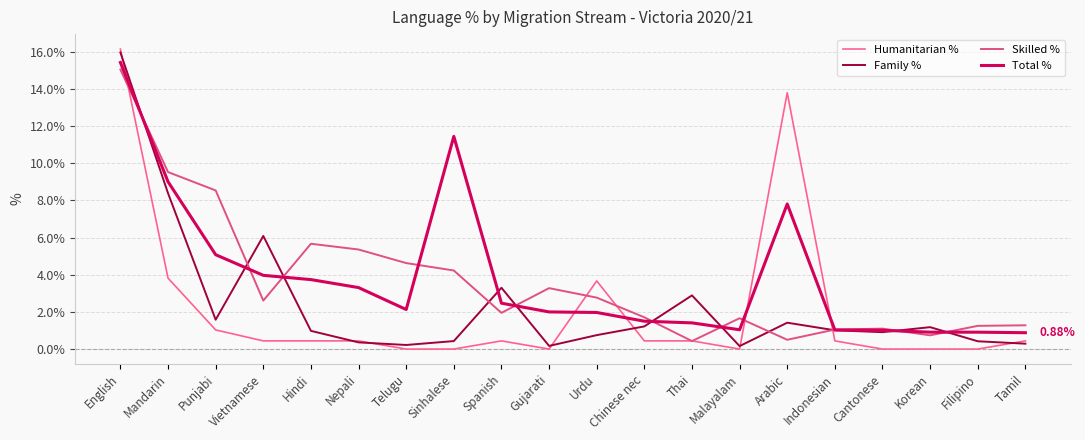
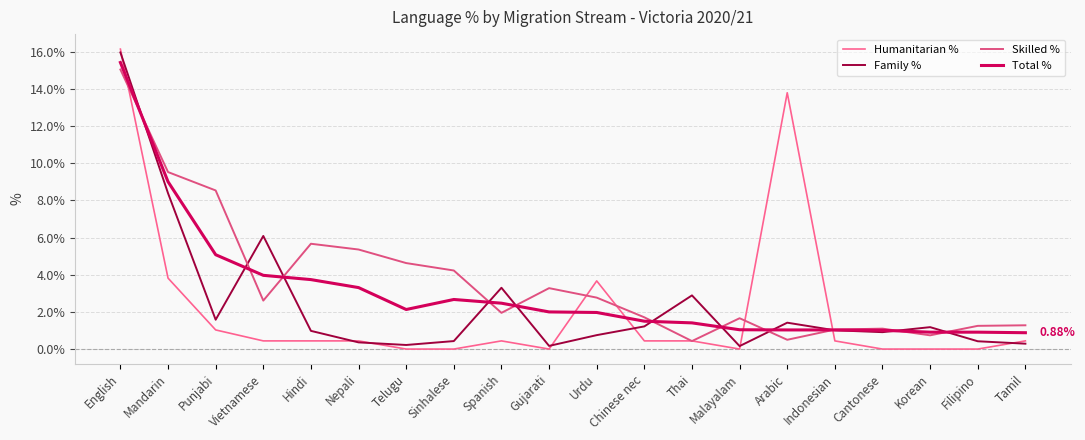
Total %, Sinhalese: 11.5% -> 2.7%
Total %, Arabic: 7.8% -> 1.0%
